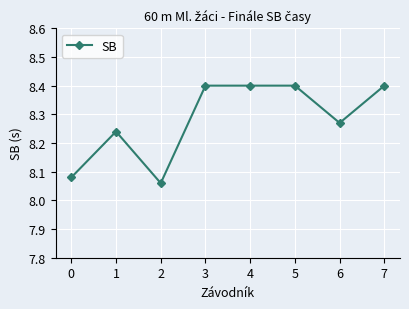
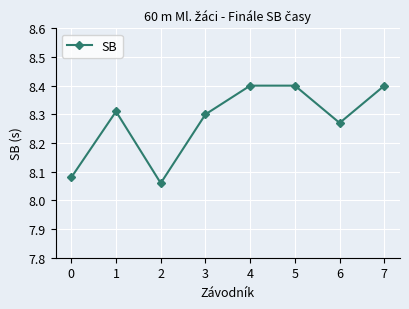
1: 8.24 -> 8.31
3: 8.4 -> 8.3
